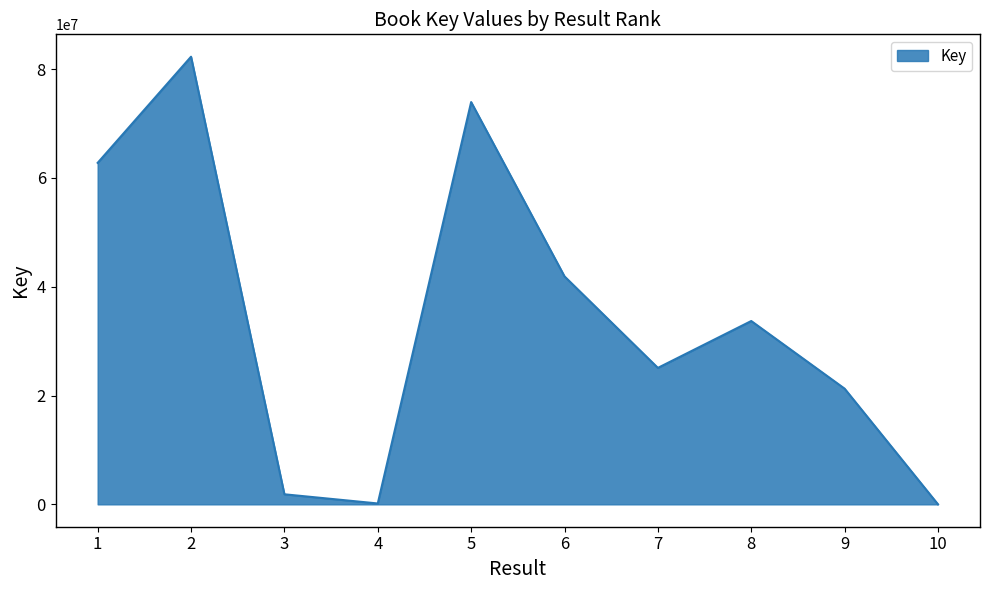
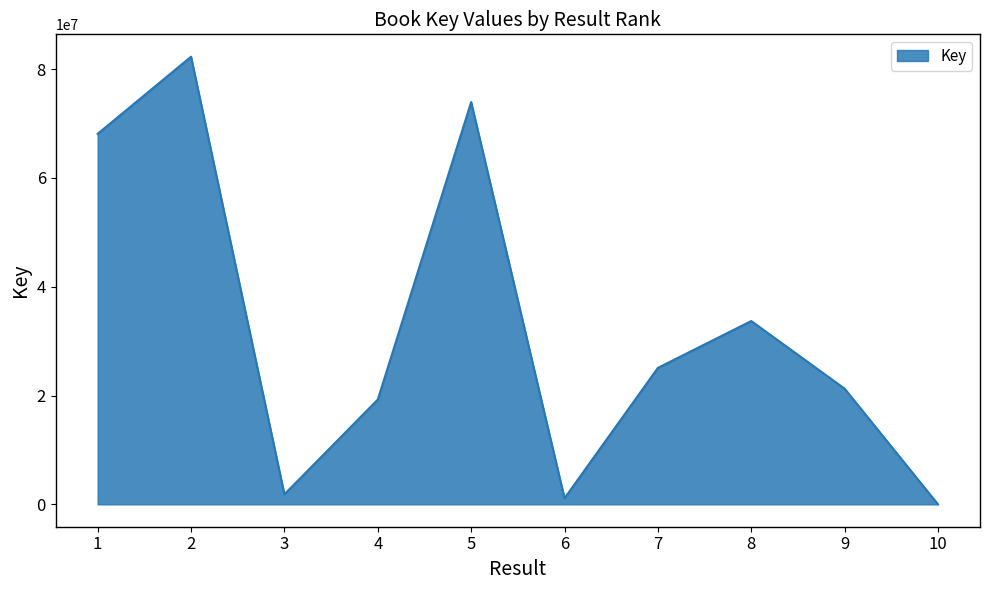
1: 63000000 -> 68000000
4: 0 -> 19000000
6: 42000000 -> 1000000
